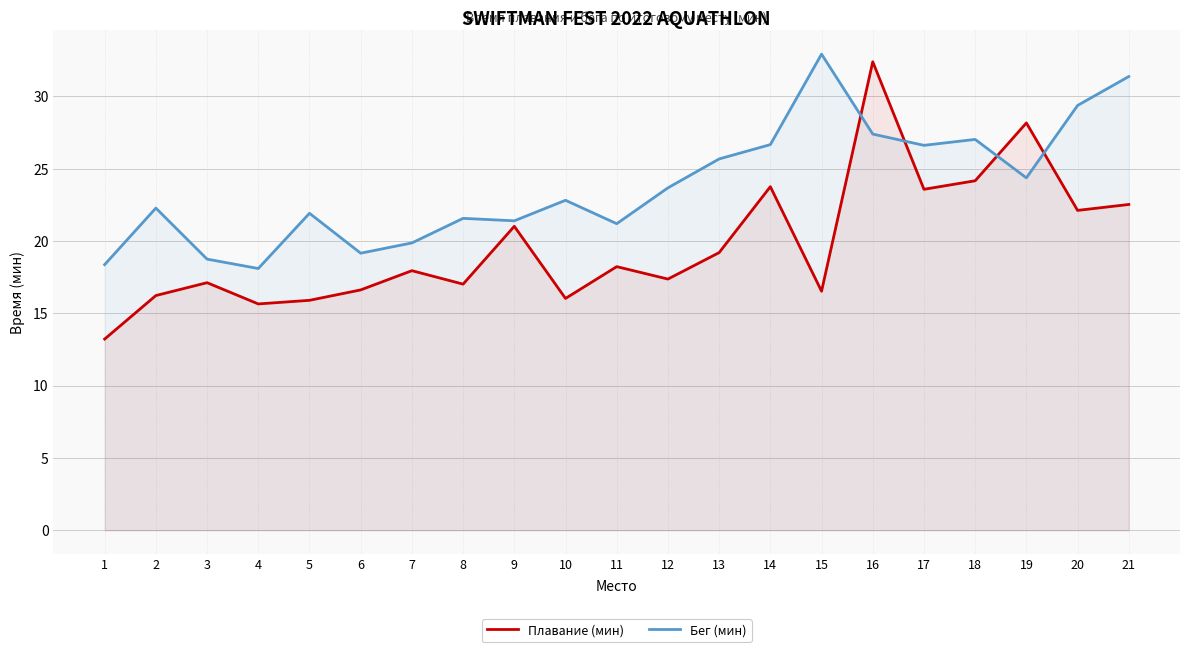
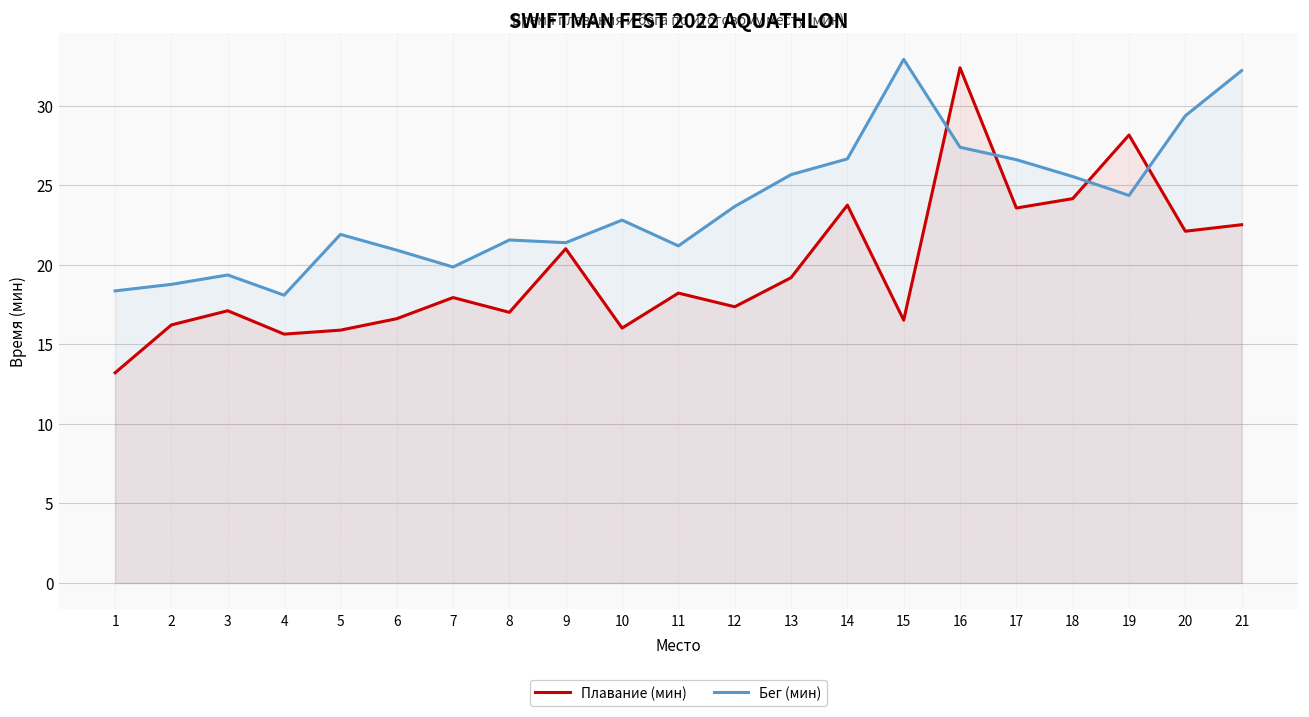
Бег (мин), 2: 22.3 -> 18.8
Бег (мин), 3: 18.8 -> 19.4
Бег (мин), 6: 19.2 -> 20.9
Бег (мин), 18: 27.0 -> 25.6
Бег (мин), 21: 31.4 -> 32.2
